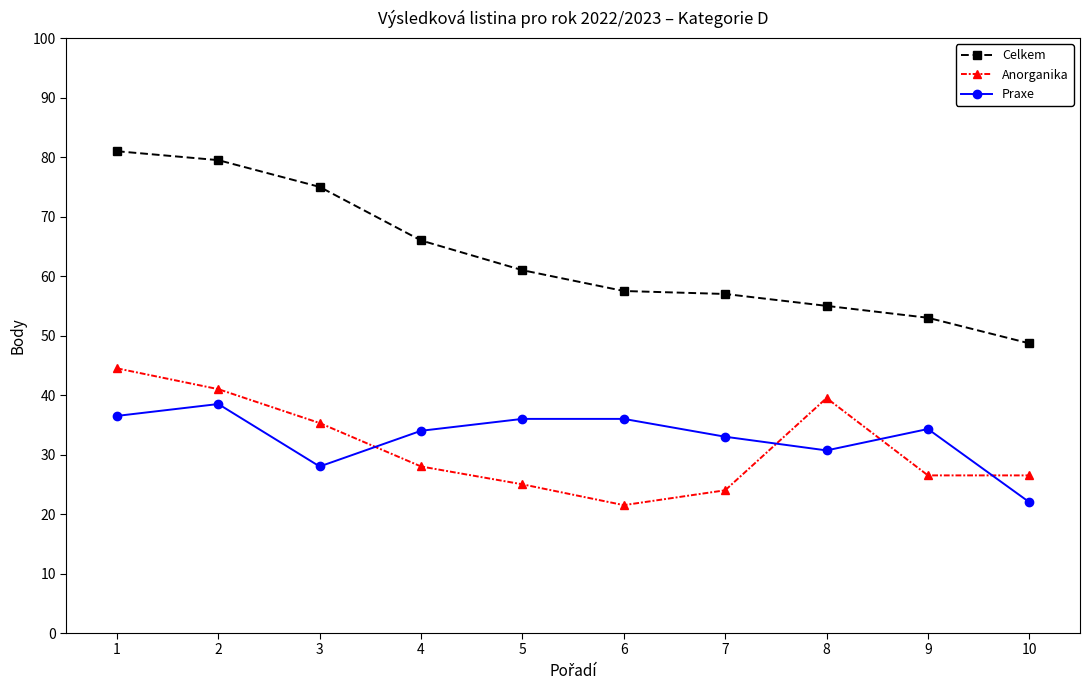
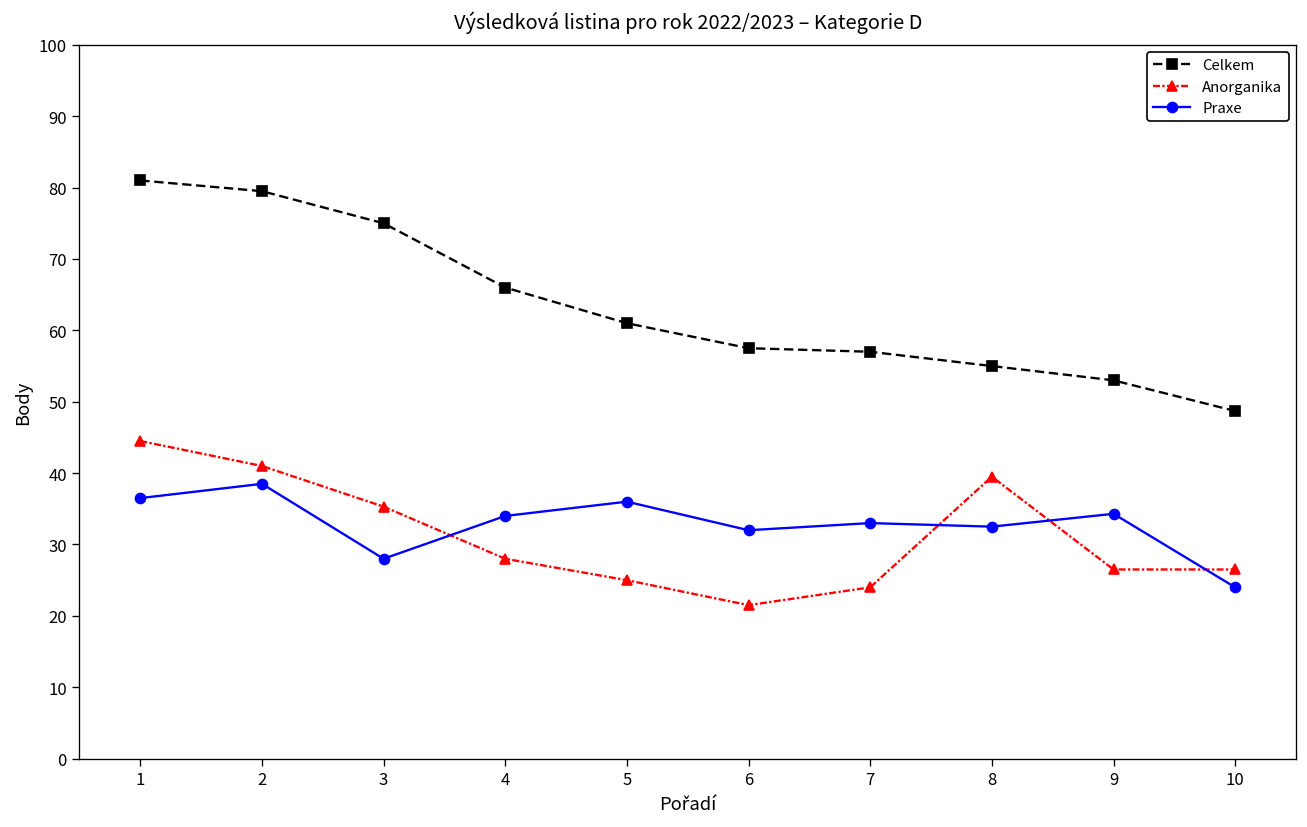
Praxe, 6: 36 -> 32
Praxe, 8: 31 -> 33
Praxe, 10: 22 -> 24
